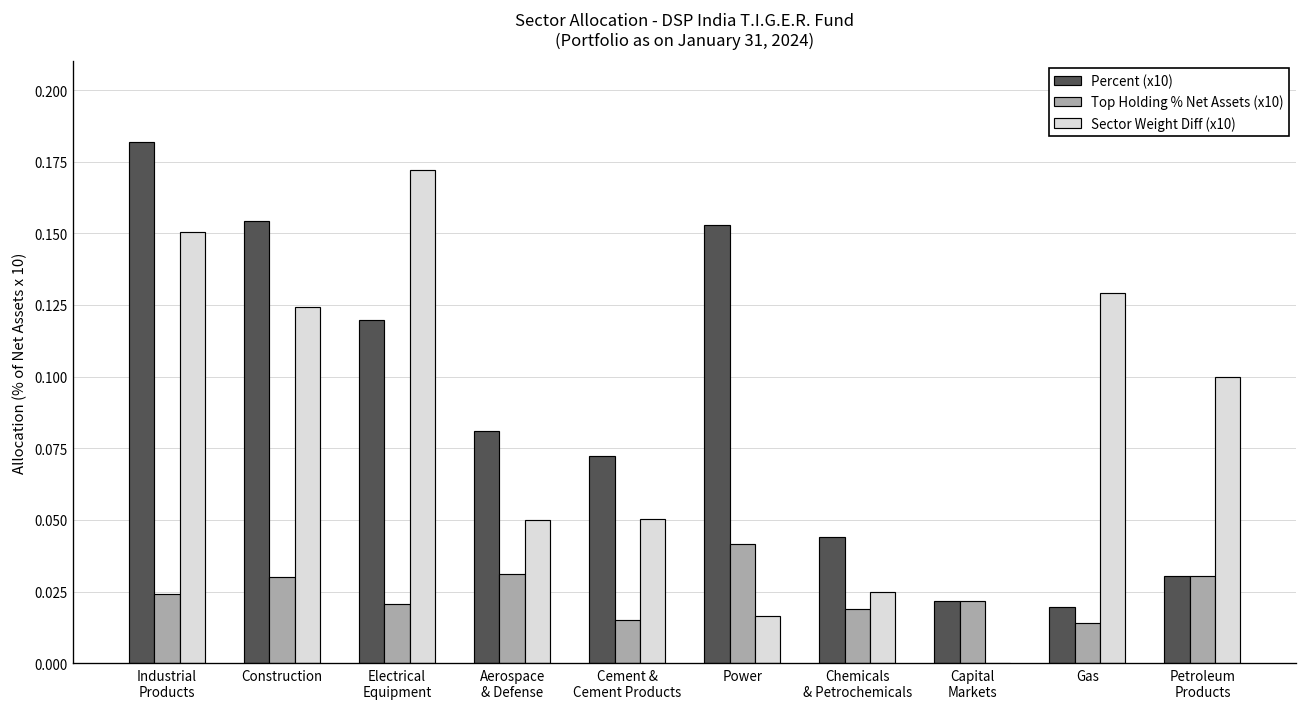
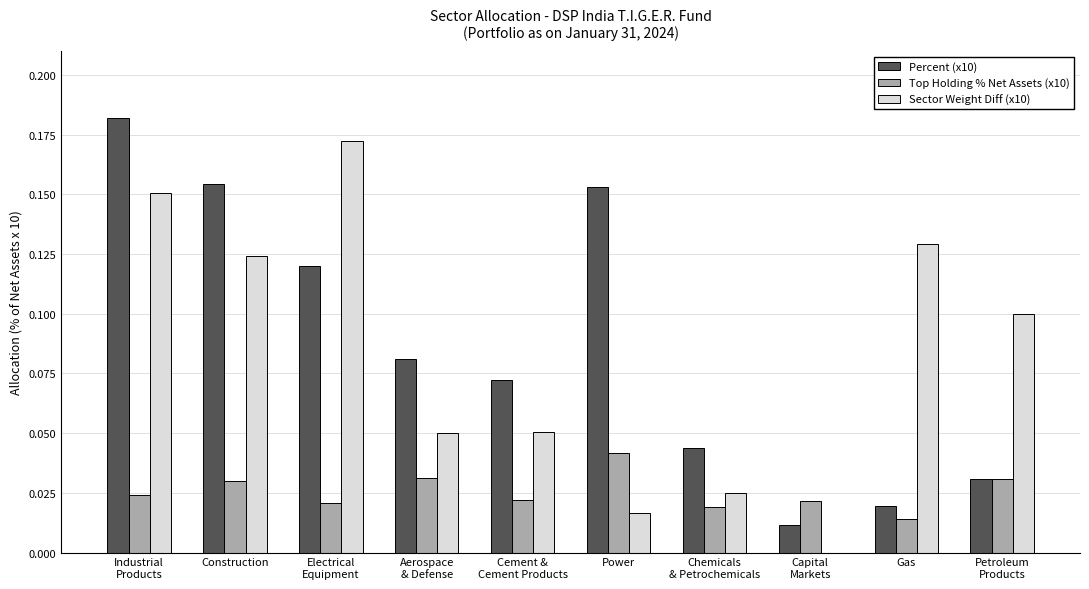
Top Holding % Net Assets (x10), Cement & Cement Products: 0.015 -> 0.022
Percent (x10), Capital Markets: 0.022 -> 0.012
